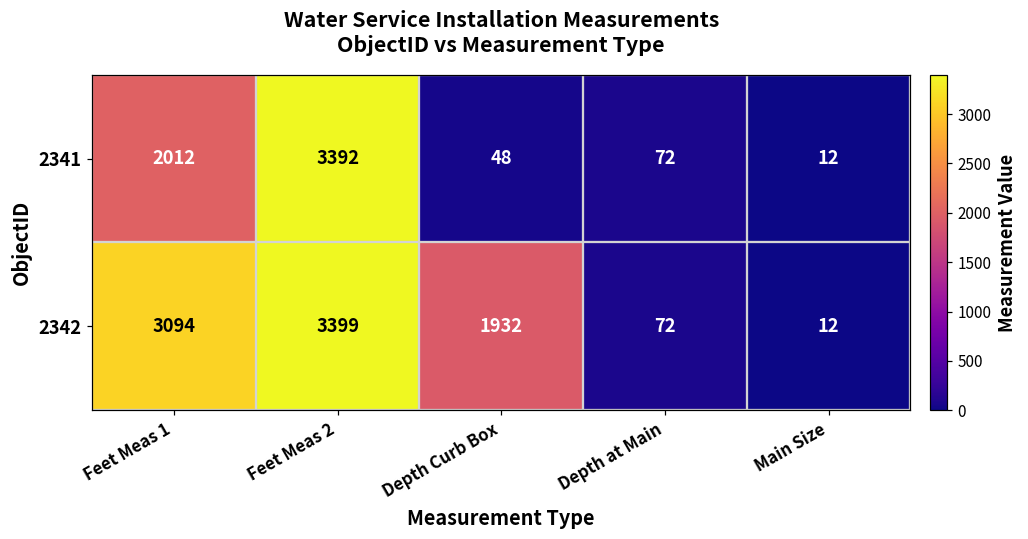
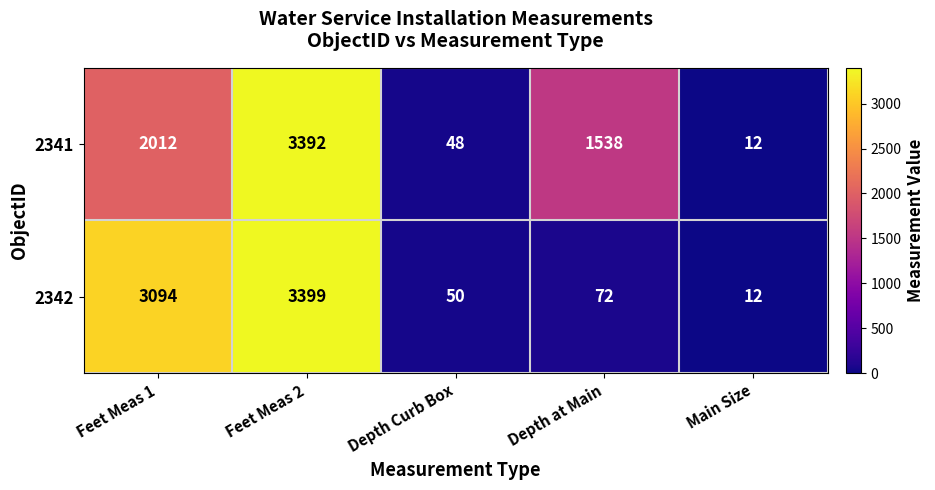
2341, Depth at Main: 72 -> 1538
2342, Depth Curb Box: 1932 -> 50
